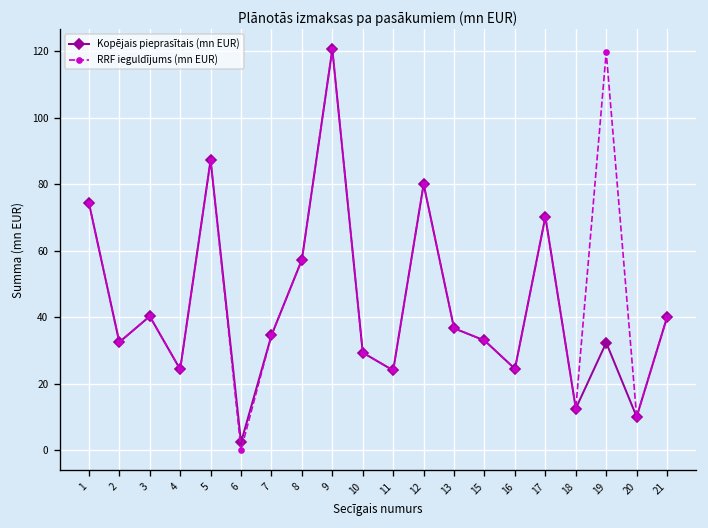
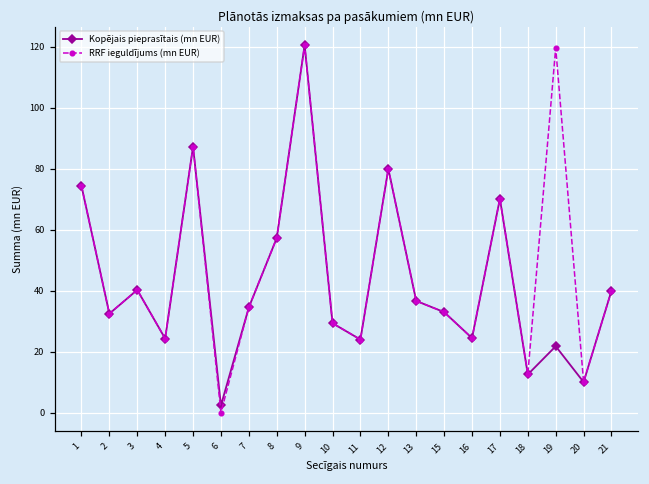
Kopējais pieprasītais (mn EUR), 19: 32 -> 22
